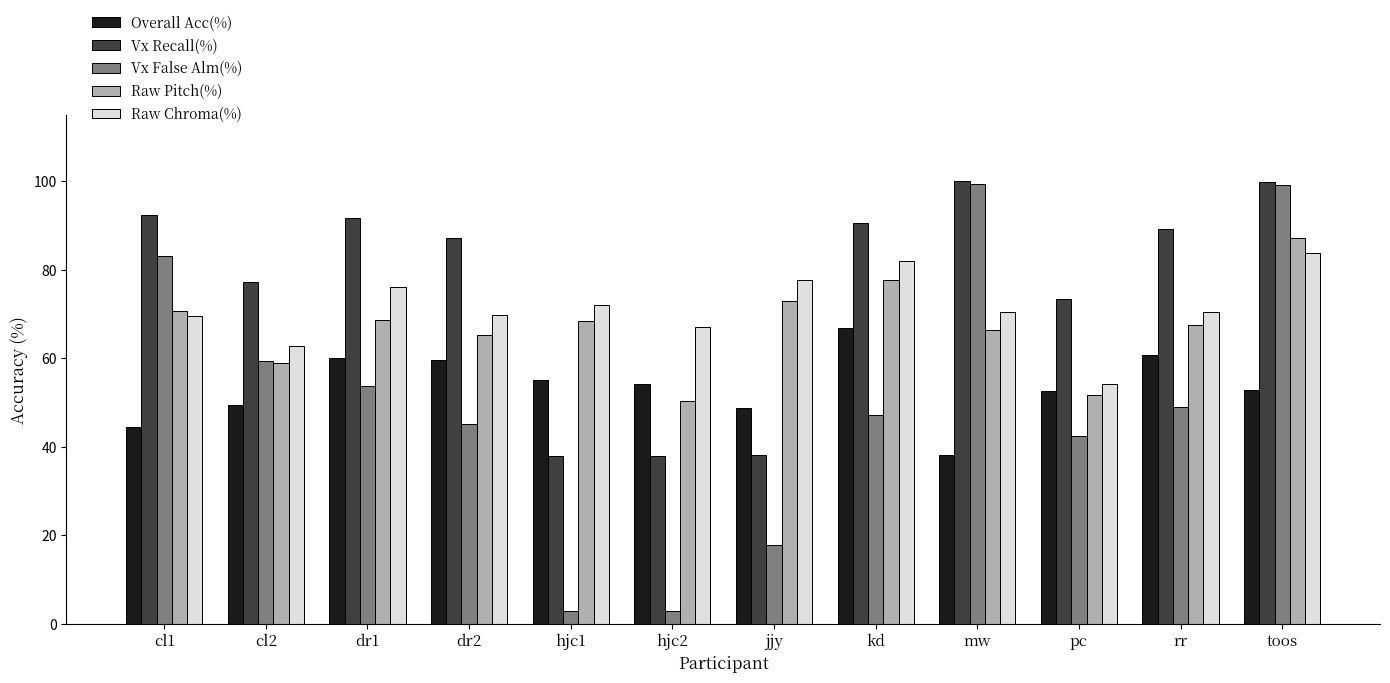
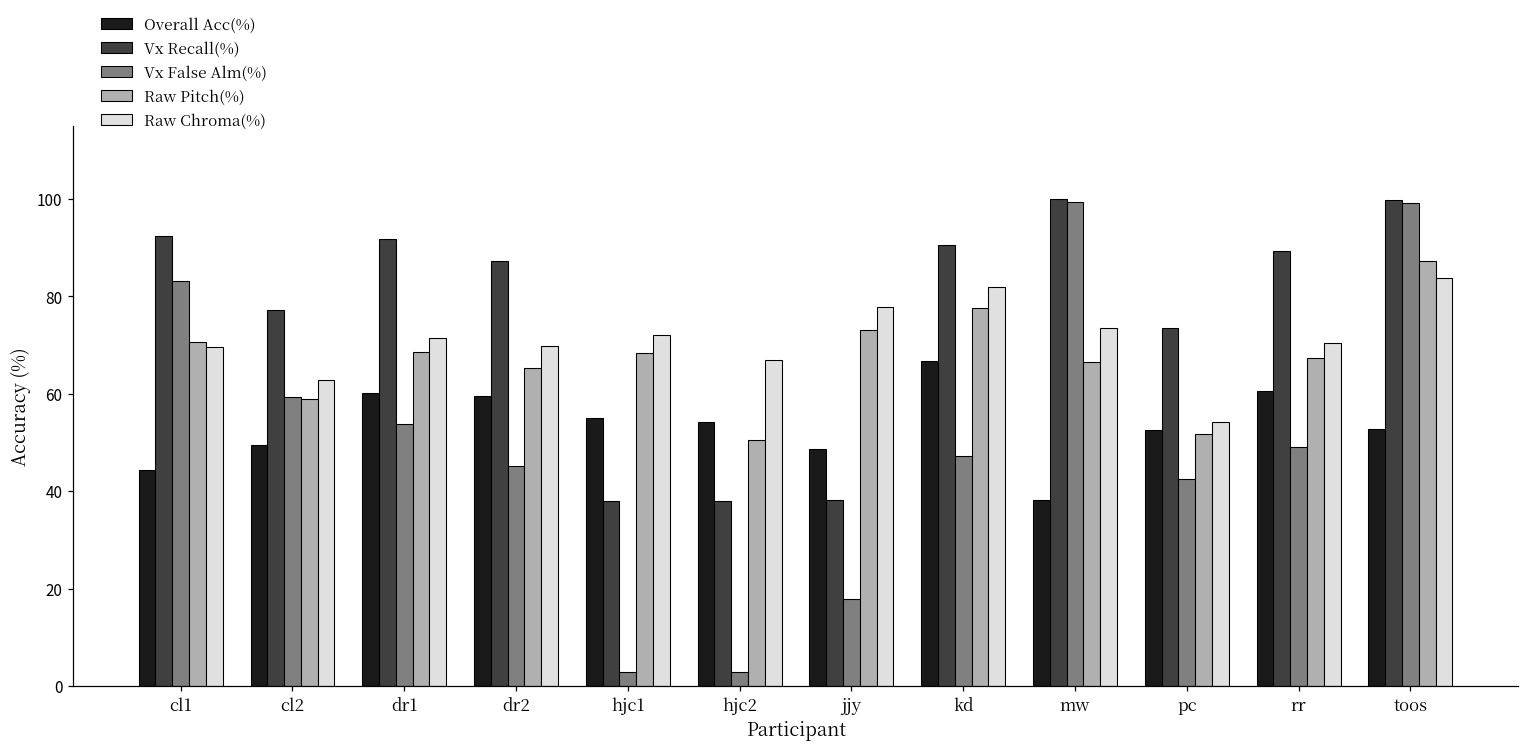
Raw Chroma(%), dr1: 76 -> 71
Raw Chroma(%), mw: 70 -> 73
